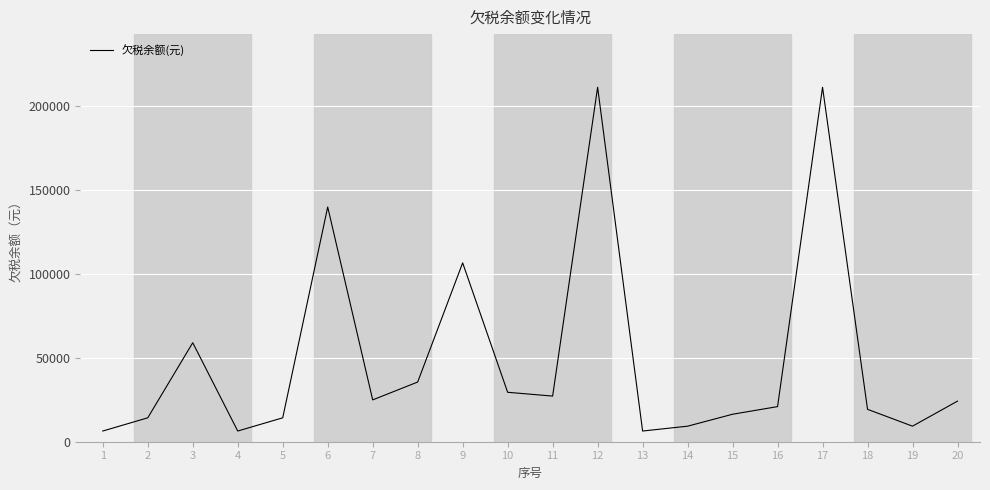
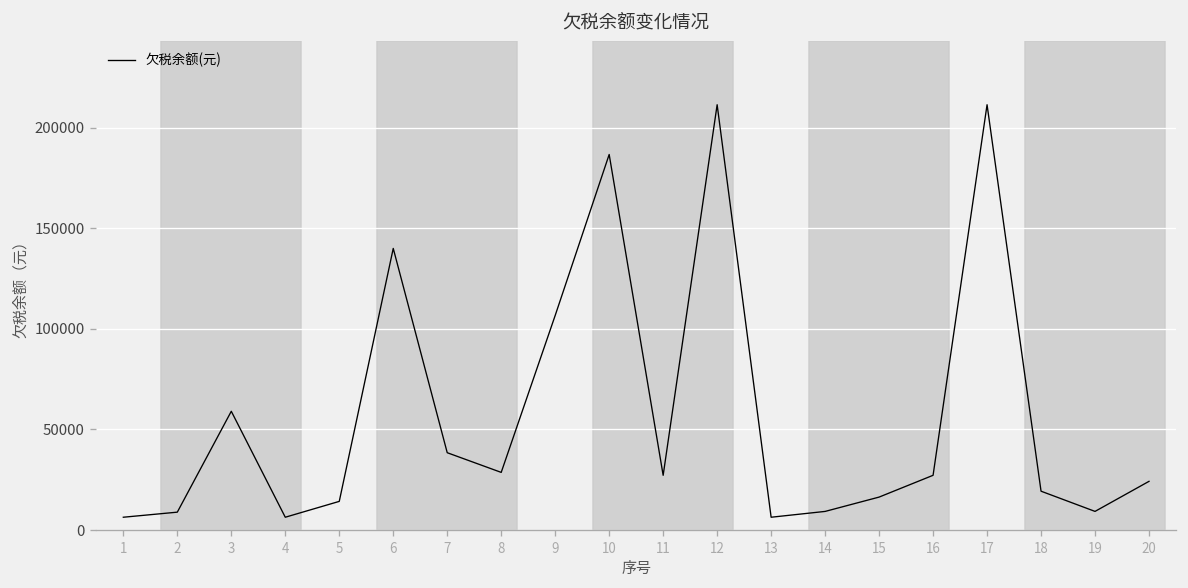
2: 14000 -> 9000
7: 25000 -> 38000
8: 36000 -> 29000
10: 29000 -> 187000
16: 21000 -> 27000
